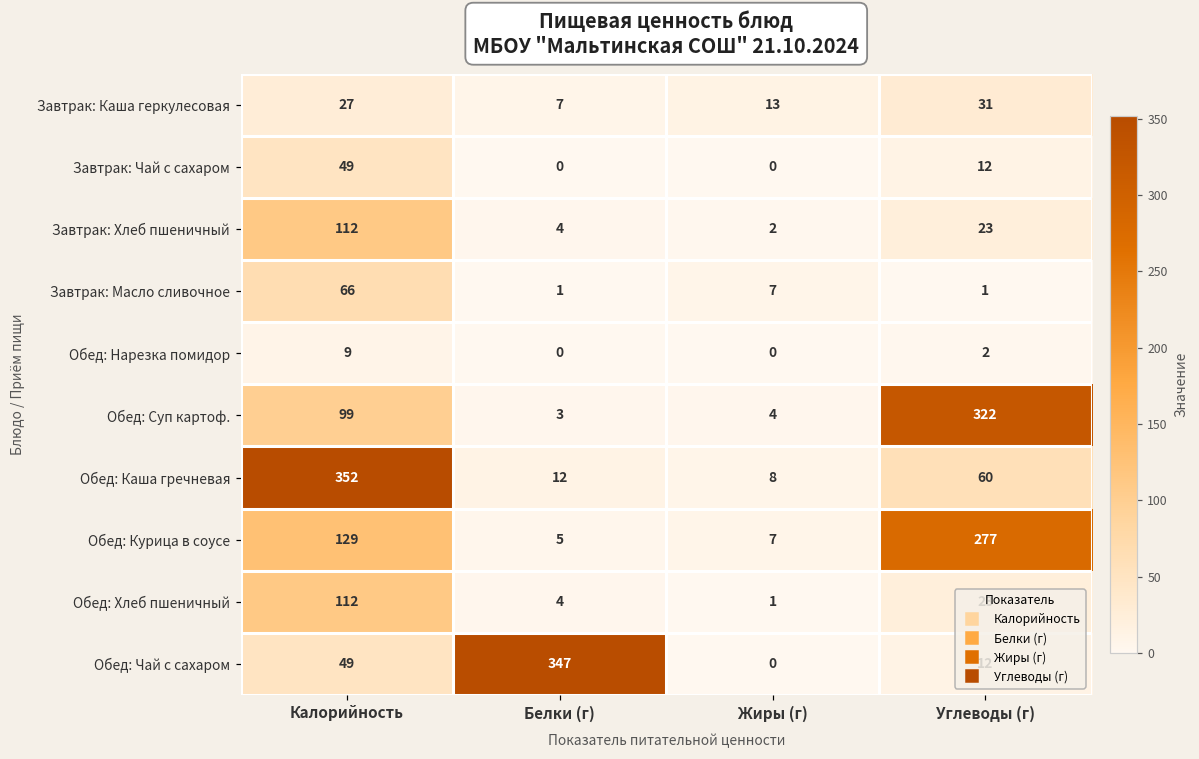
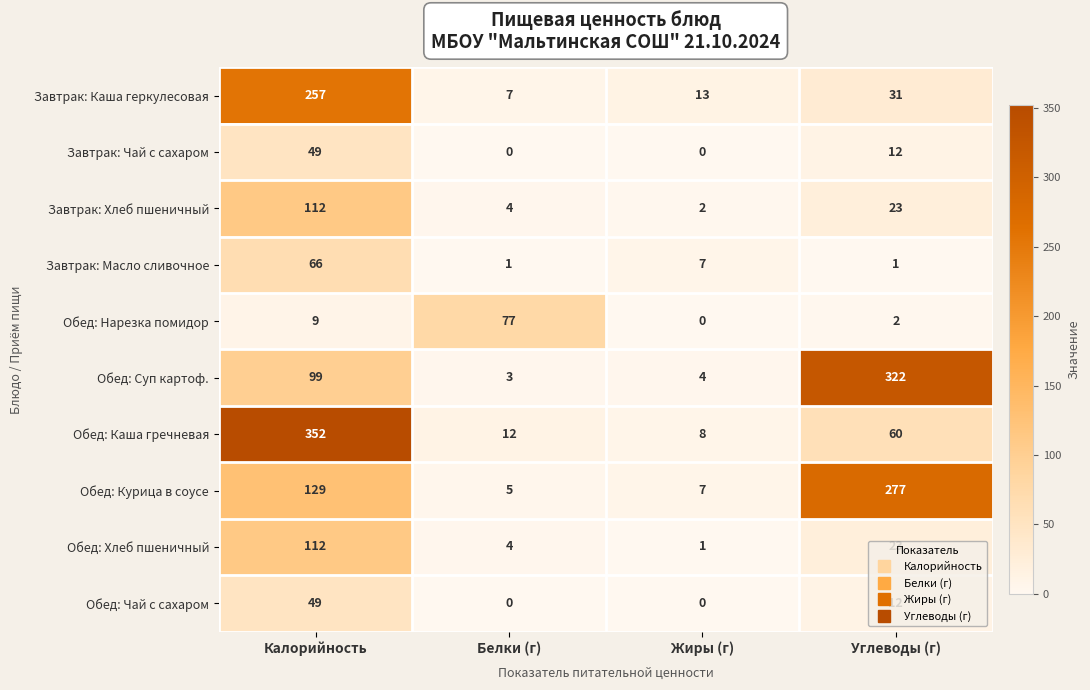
Завтрак: Каша геркулесовая, Калорийность: 27 -> 257
Обед: Нарезка помидор, Белки (г): 0 -> 77
Обед: Чай с сахаром, Белки (г): 347 -> 0
